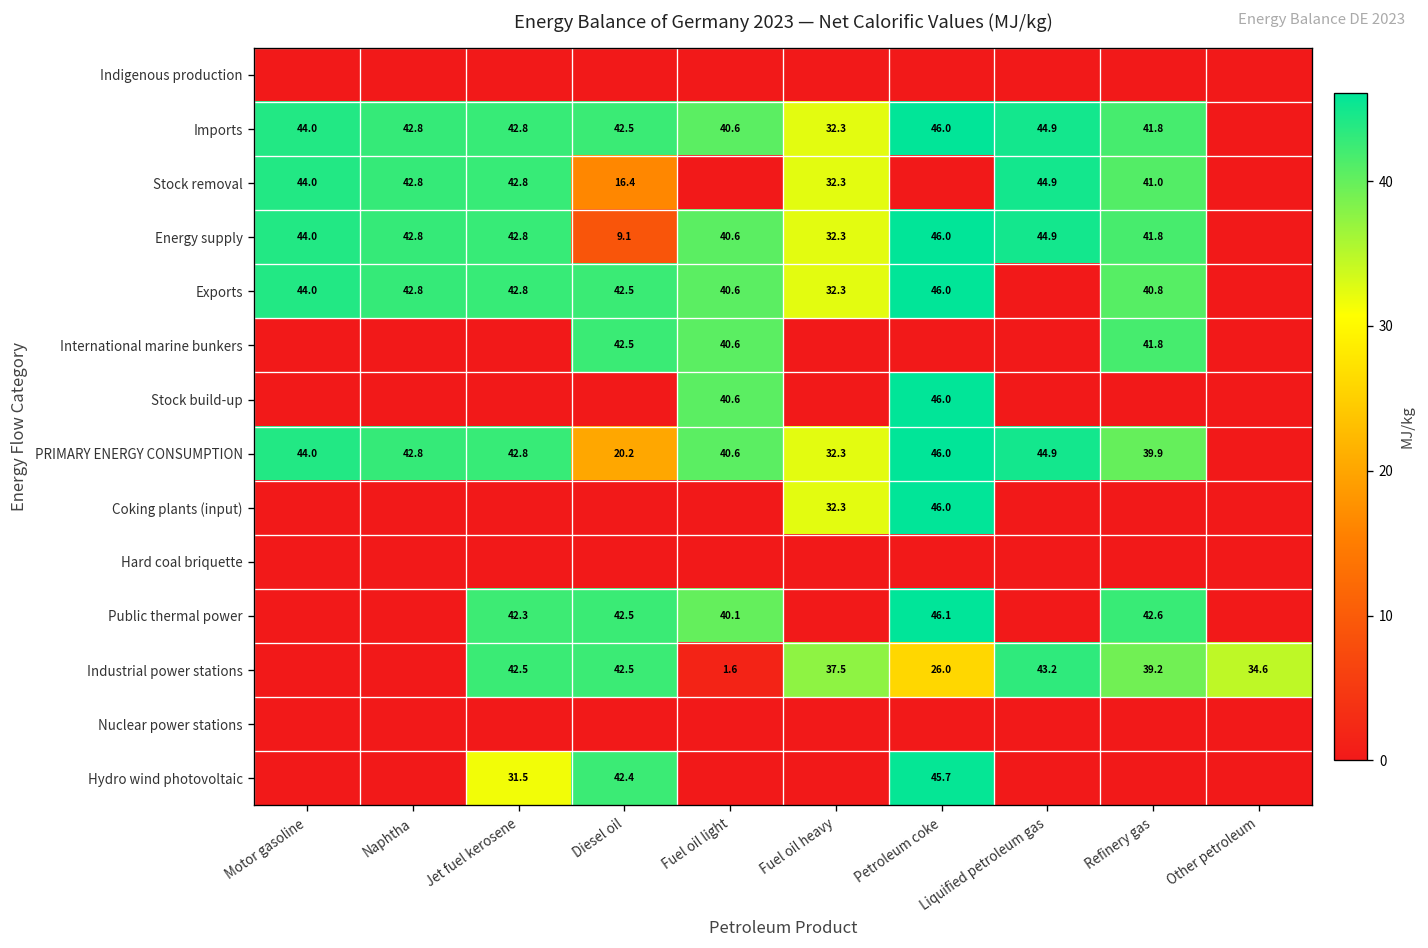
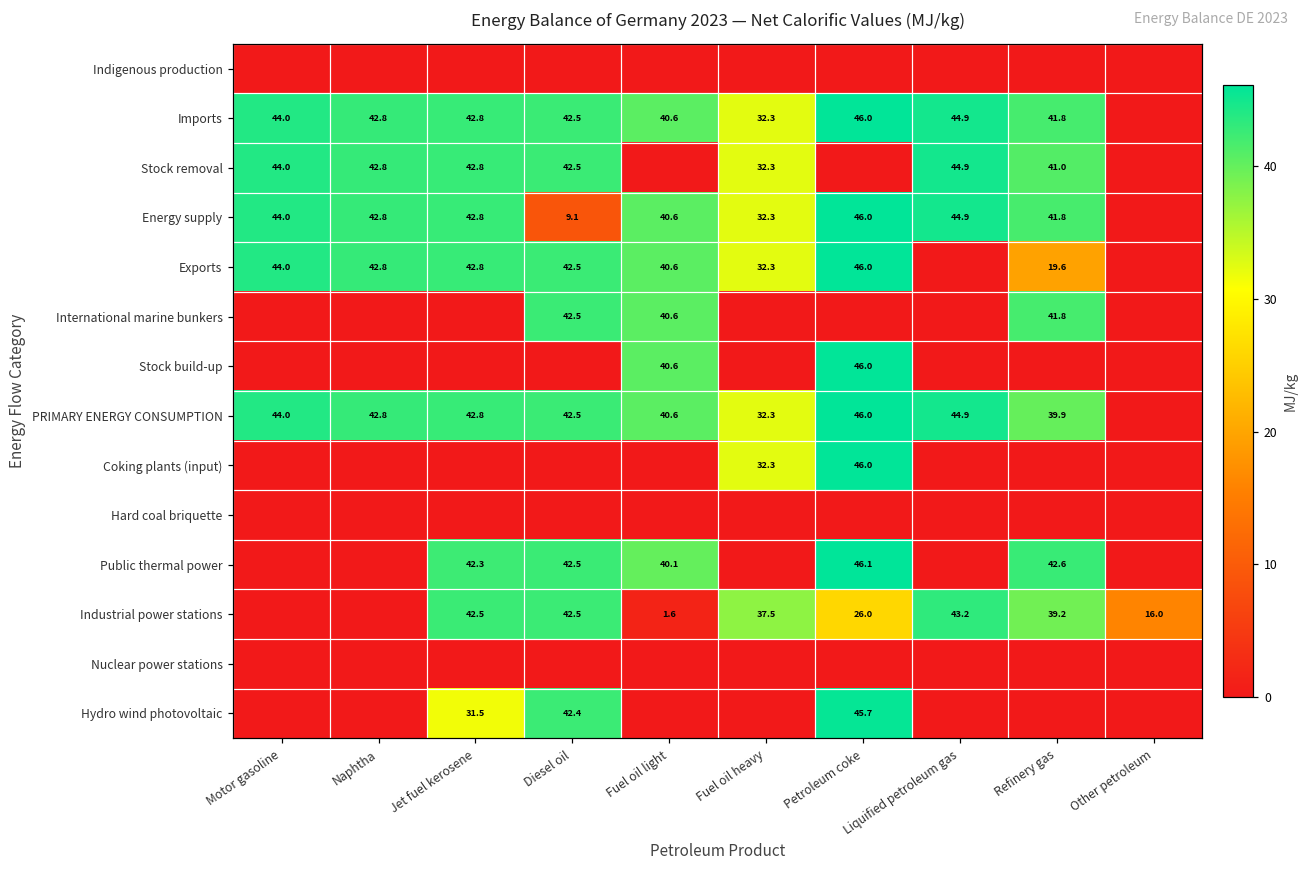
Stock removal, Diesel oil: 16.4 -> 42.5
Exports, Refinery gas: 40.8 -> 19.6
PRIMARY ENERGY CONSUMPTION, Diesel oil: 20.2 -> 42.5
Industrial power stations, Other petroleum: 34.6 -> 16.0
